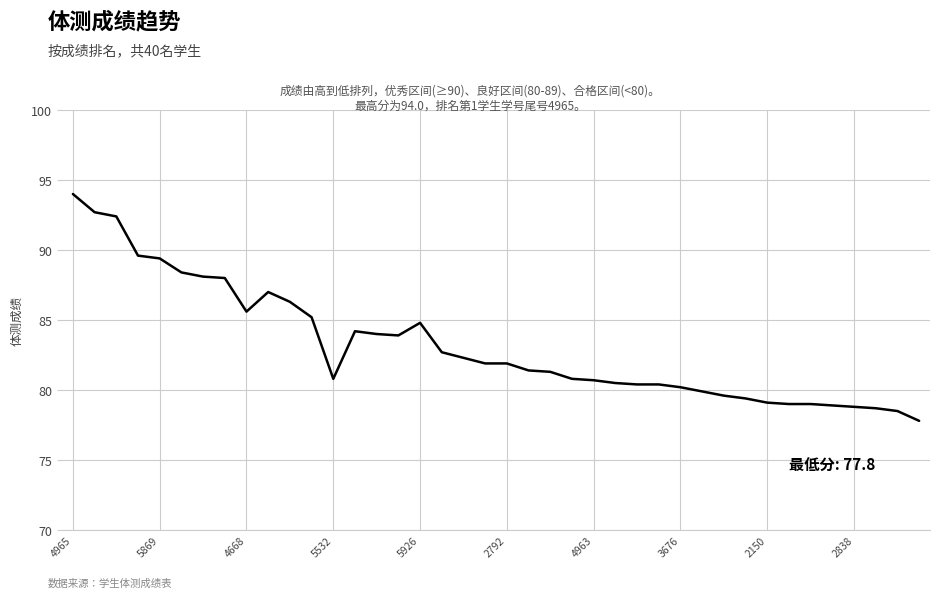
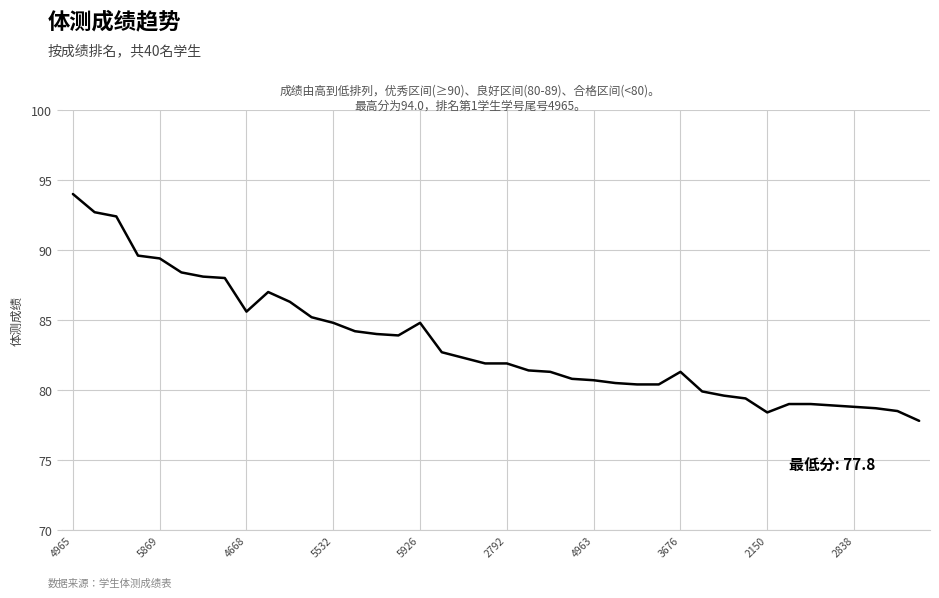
5532: 80.8 -> 84.8
3676: 80.2 -> 81.3
2150: 79.1 -> 78.4
